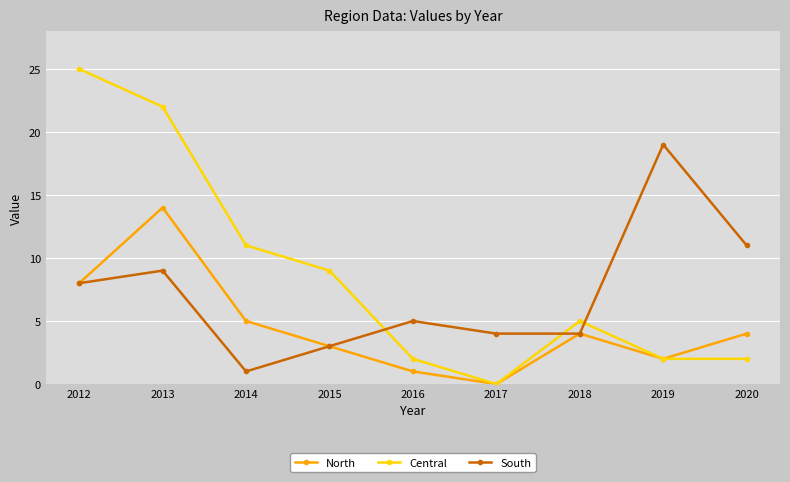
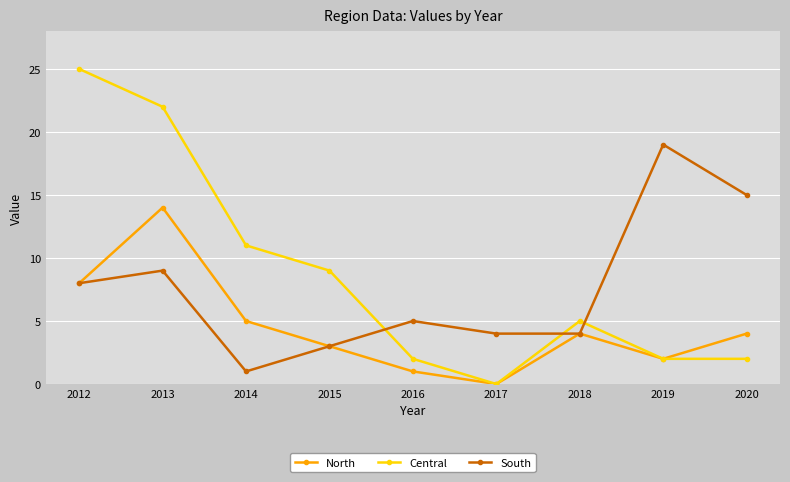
South, 2020: 11 -> 15
